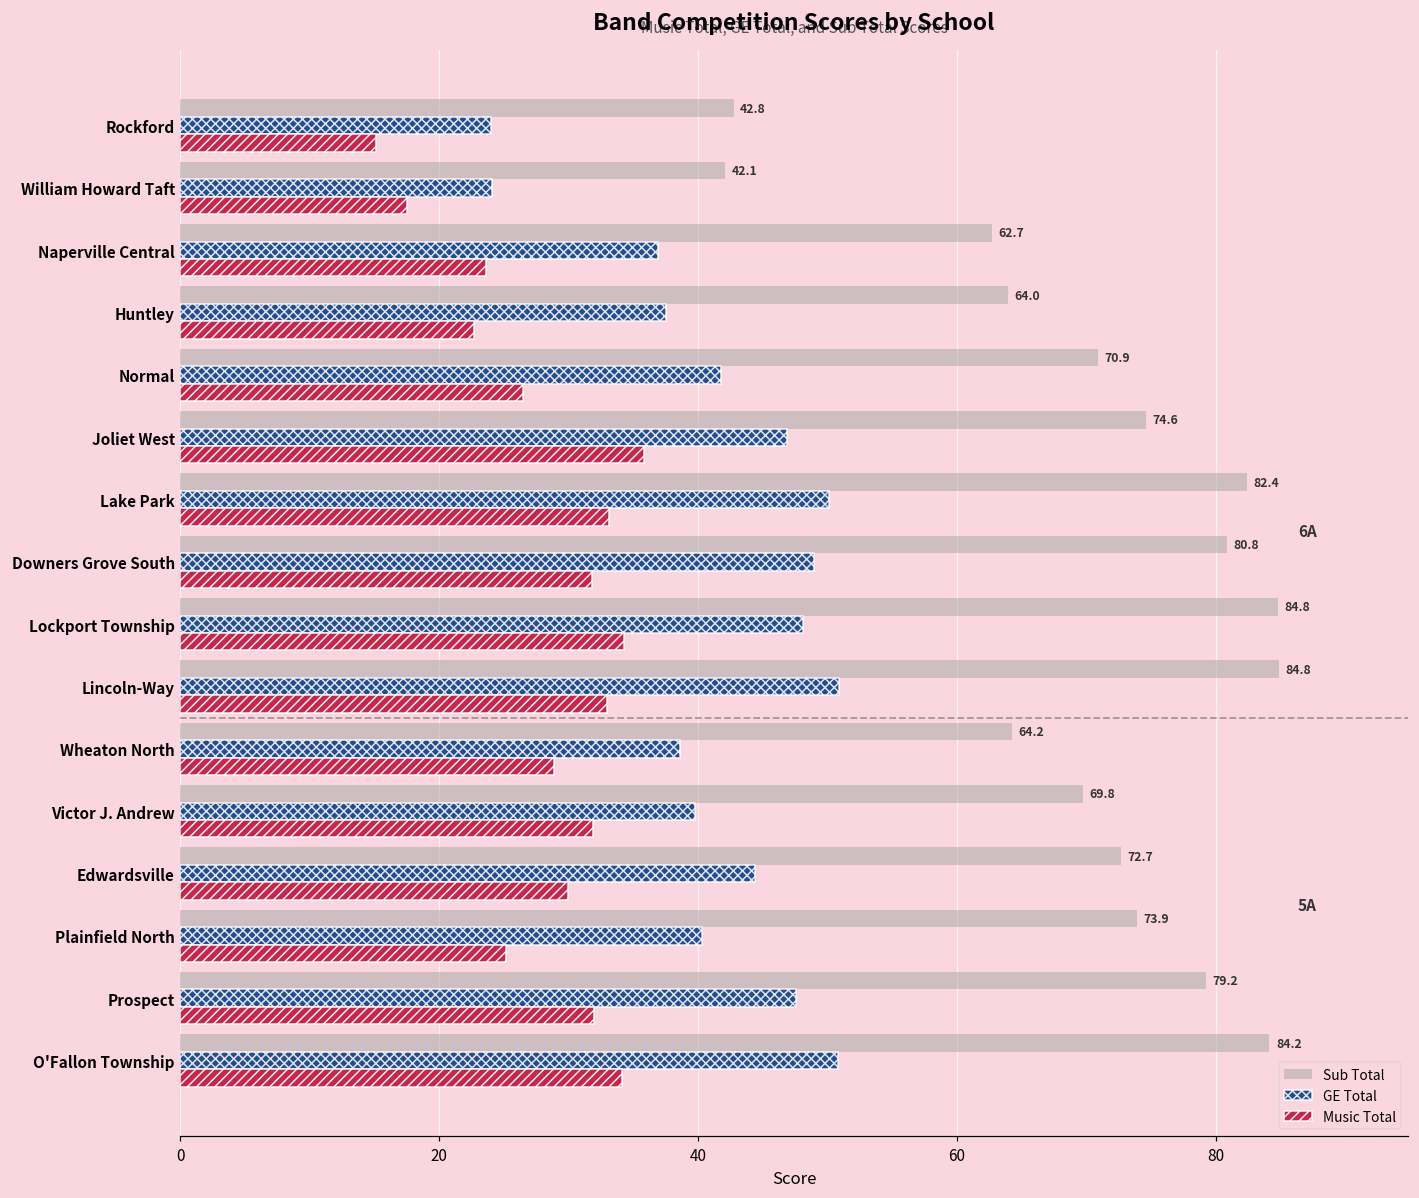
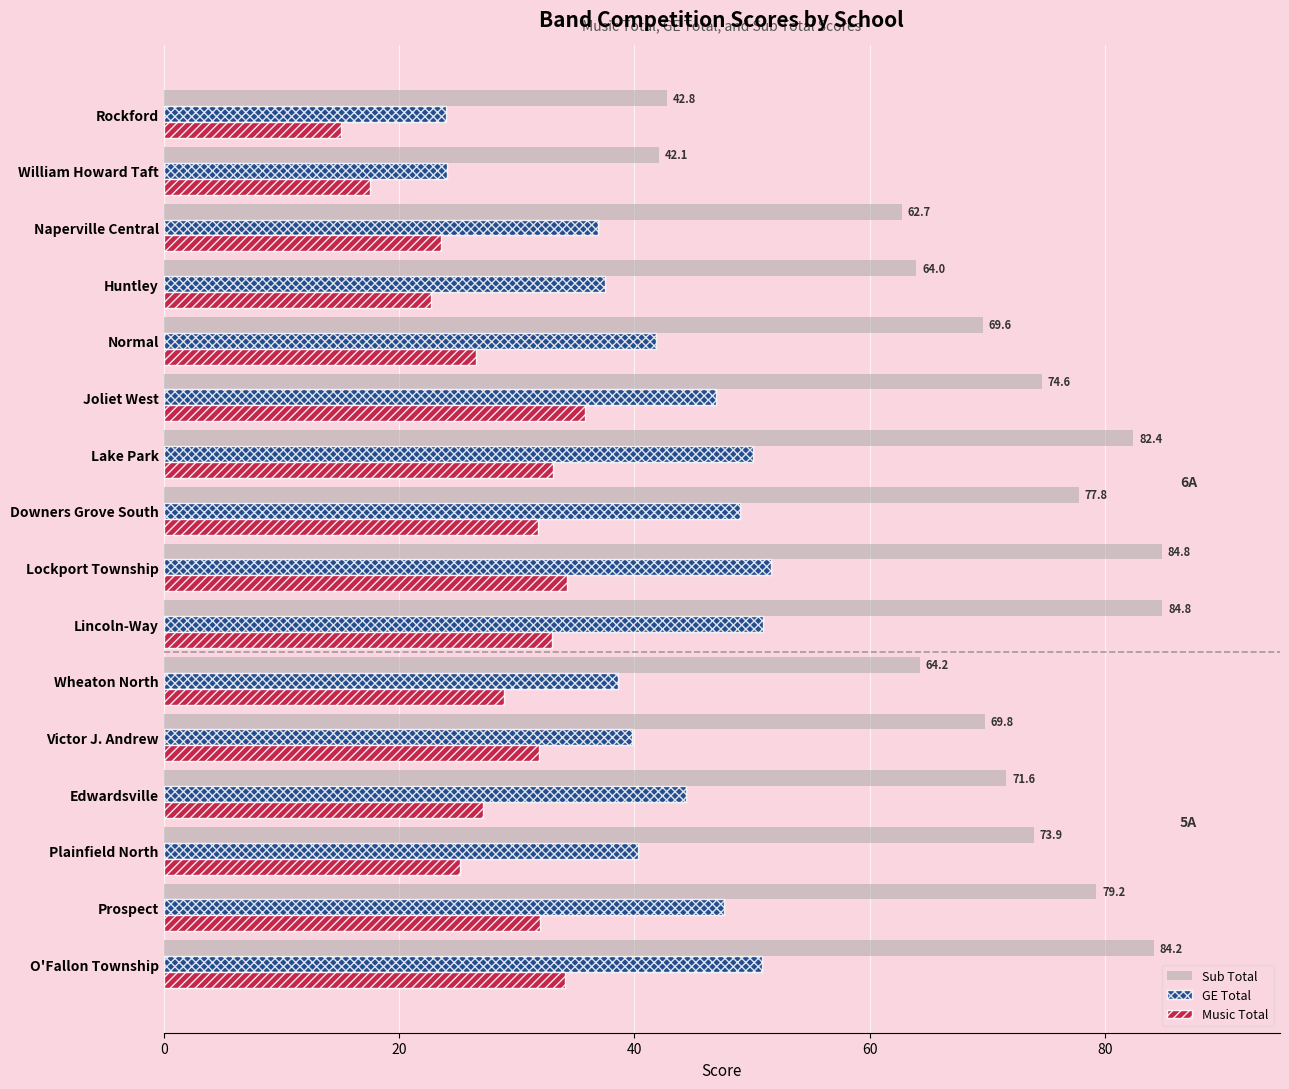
Sub Total, Normal: 70.9 -> 69.6
Sub Total, Downers Grove South: 80.8 -> 77.8
GE Total, Lockport Township: 48.1 -> 51.6
Sub Total, Edwardsville: 72.7 -> 71.6
Music Total, Edwardsville: 30.0 -> 27.1
